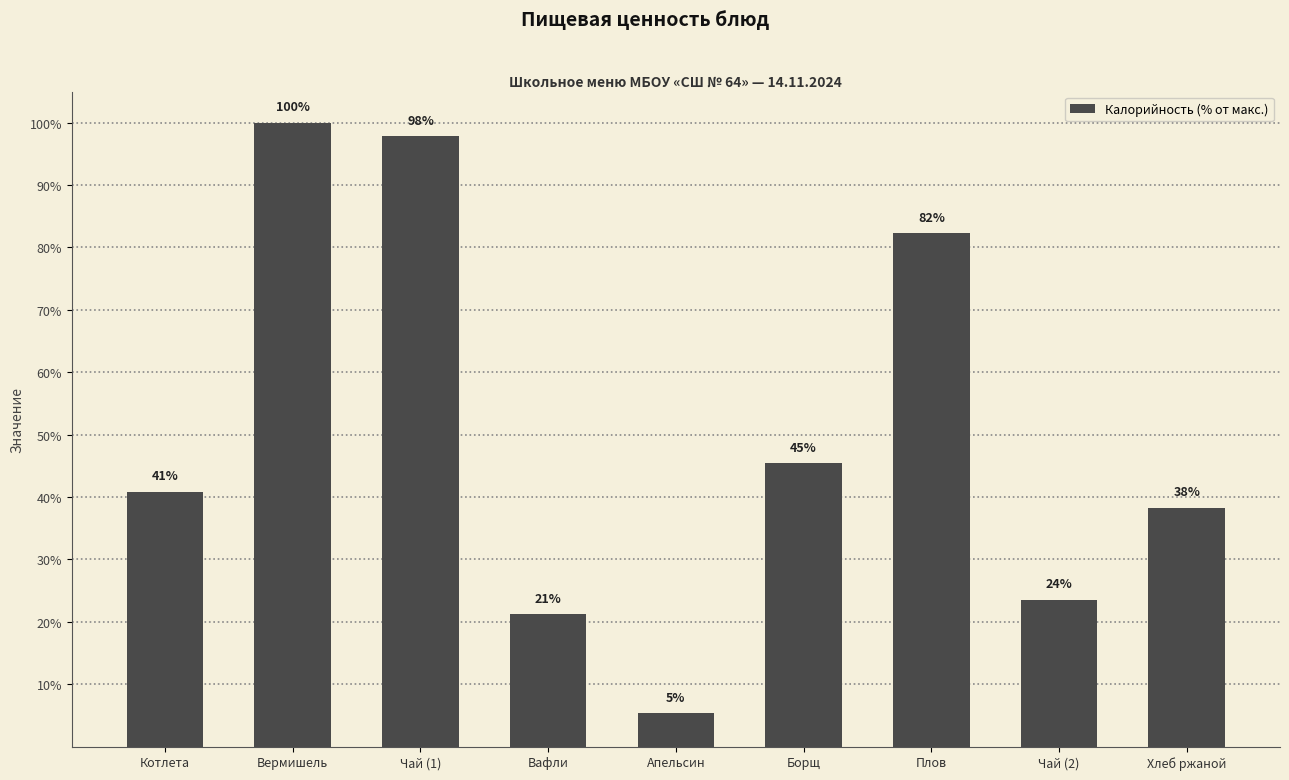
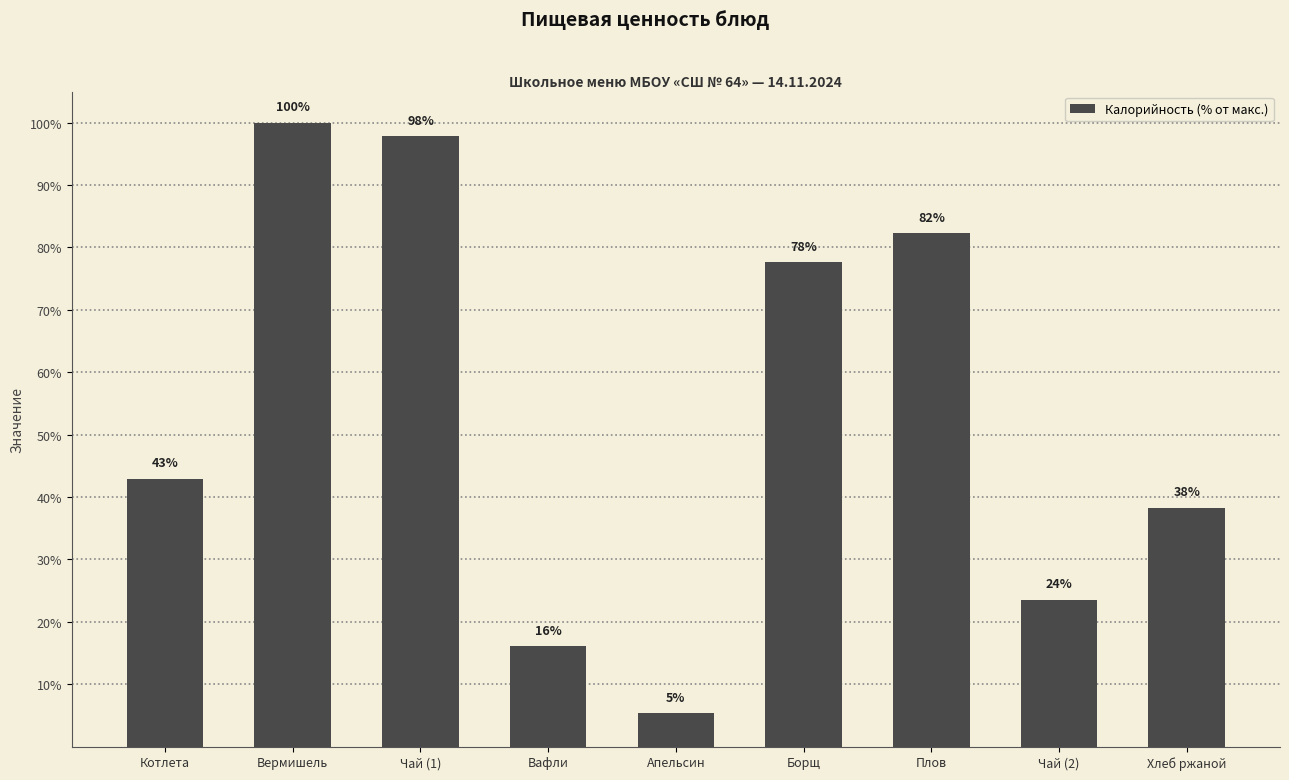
Котлета: 41% -> 43%
Вафли: 21% -> 16%
Борщ: 45% -> 78%
